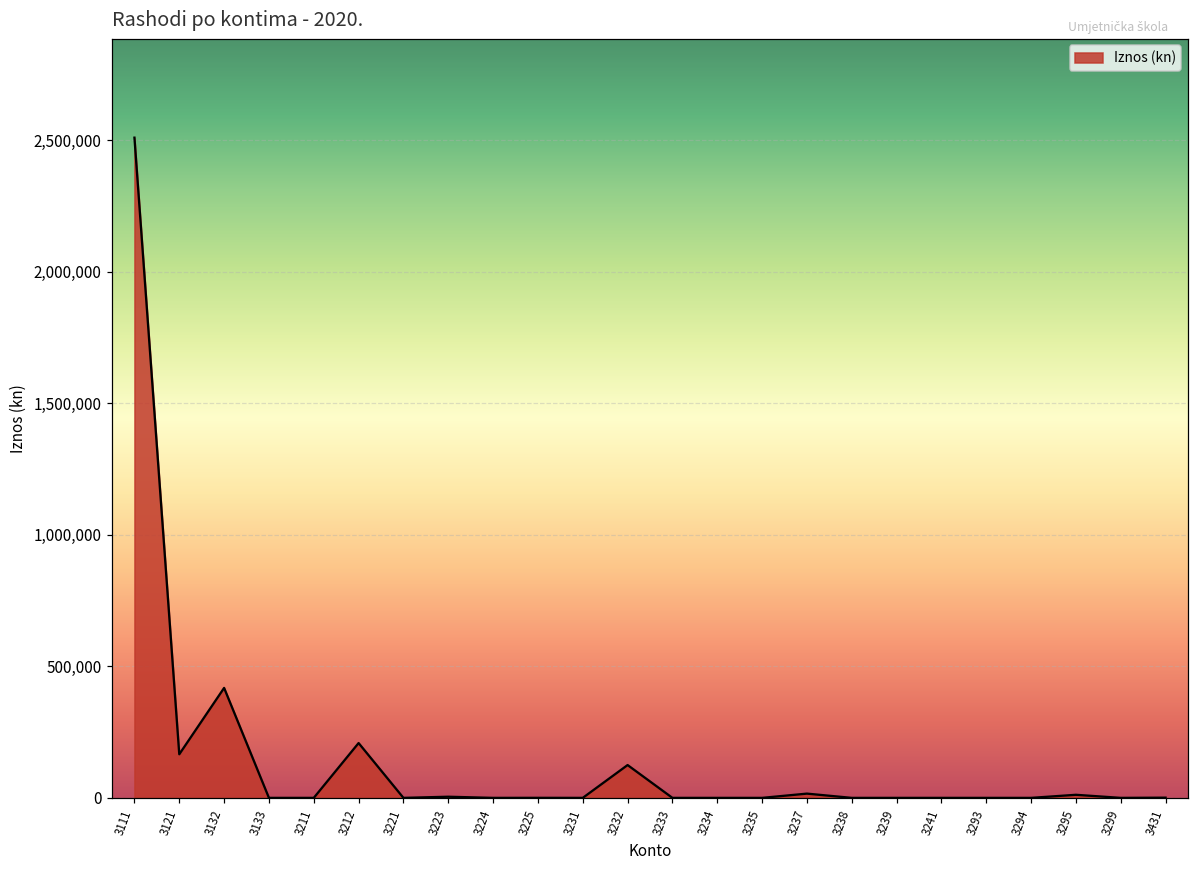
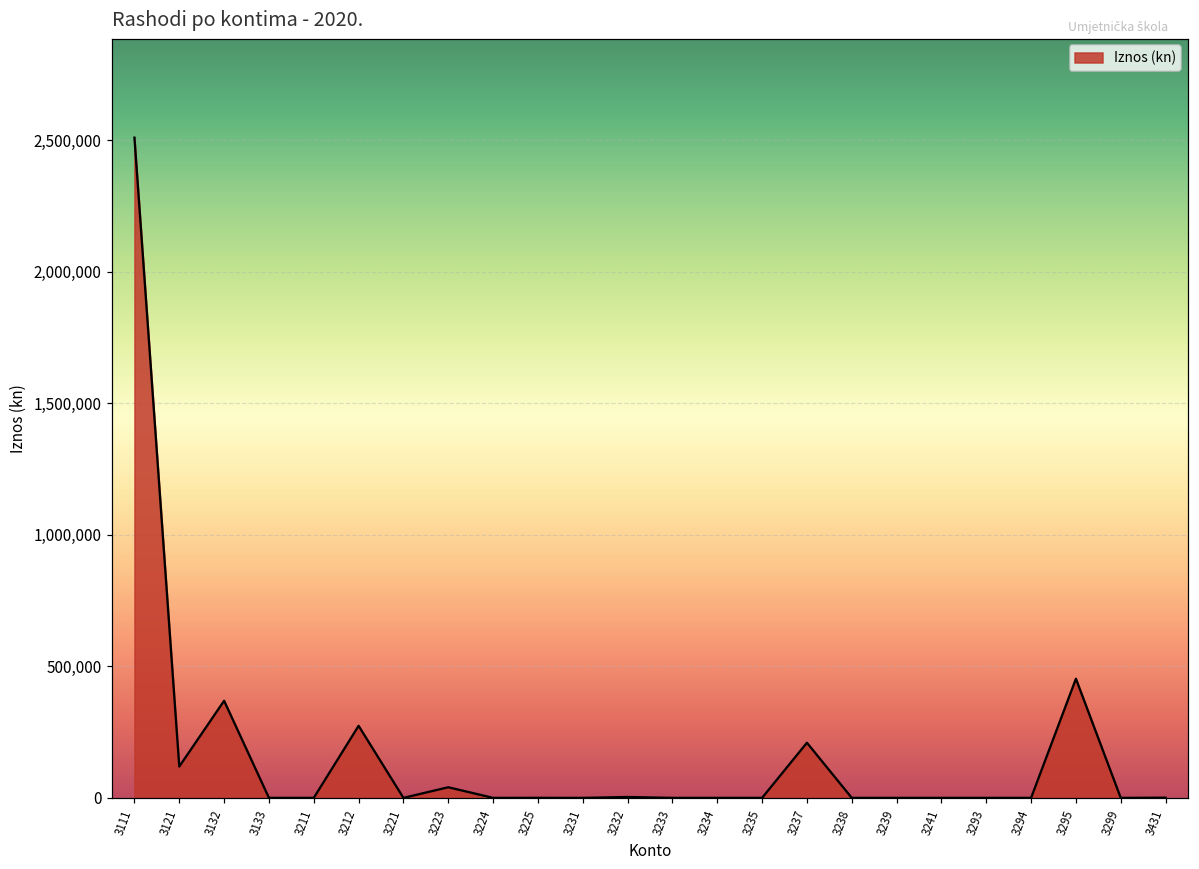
3121: 170,000 -> 120,000
3132: 420,000 -> 370,000
3212: 210,000 -> 270,000
3223: 0 -> 40,000
3232: 120,000 -> 0
3237: 20,000 -> 210,000
3295: 10,000 -> 450,000
